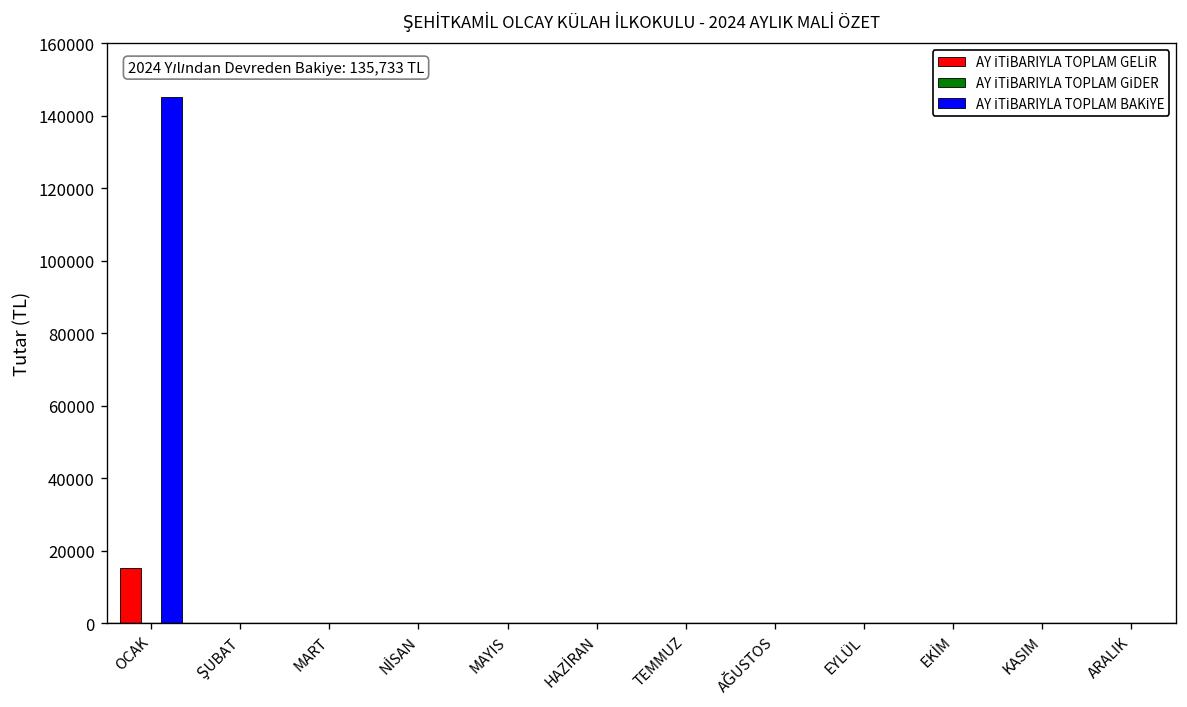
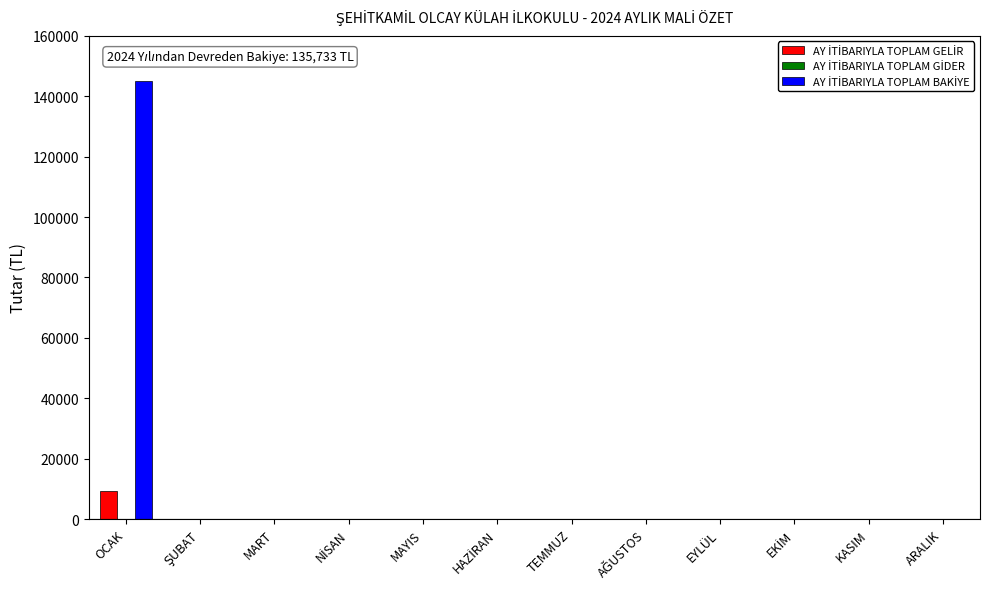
AY İTİBARIYLA TOPLAM GELİR, OCAK: 15000 -> 9000
